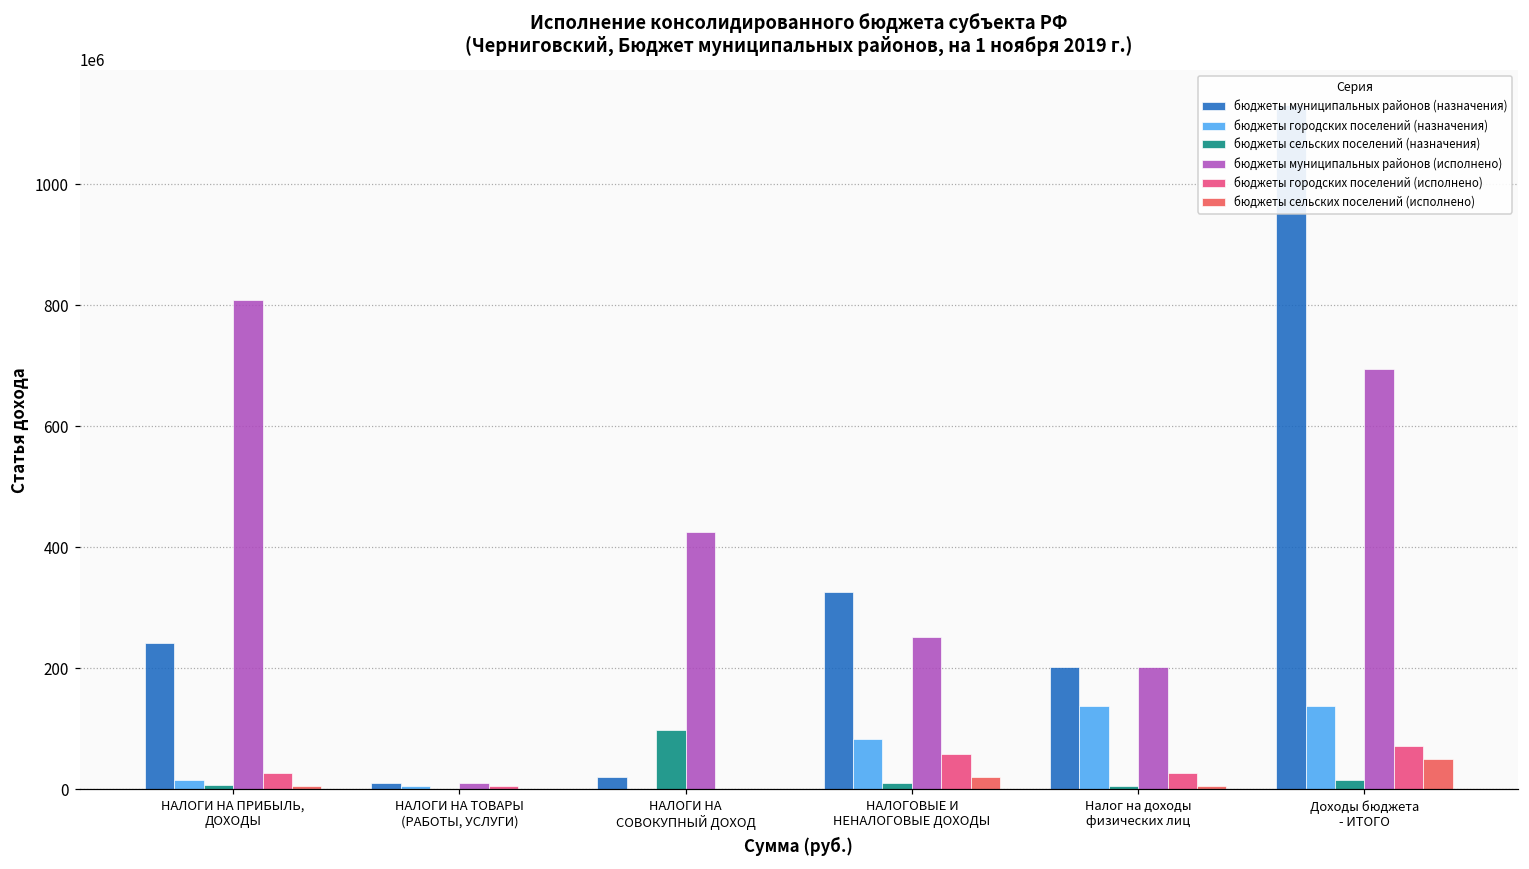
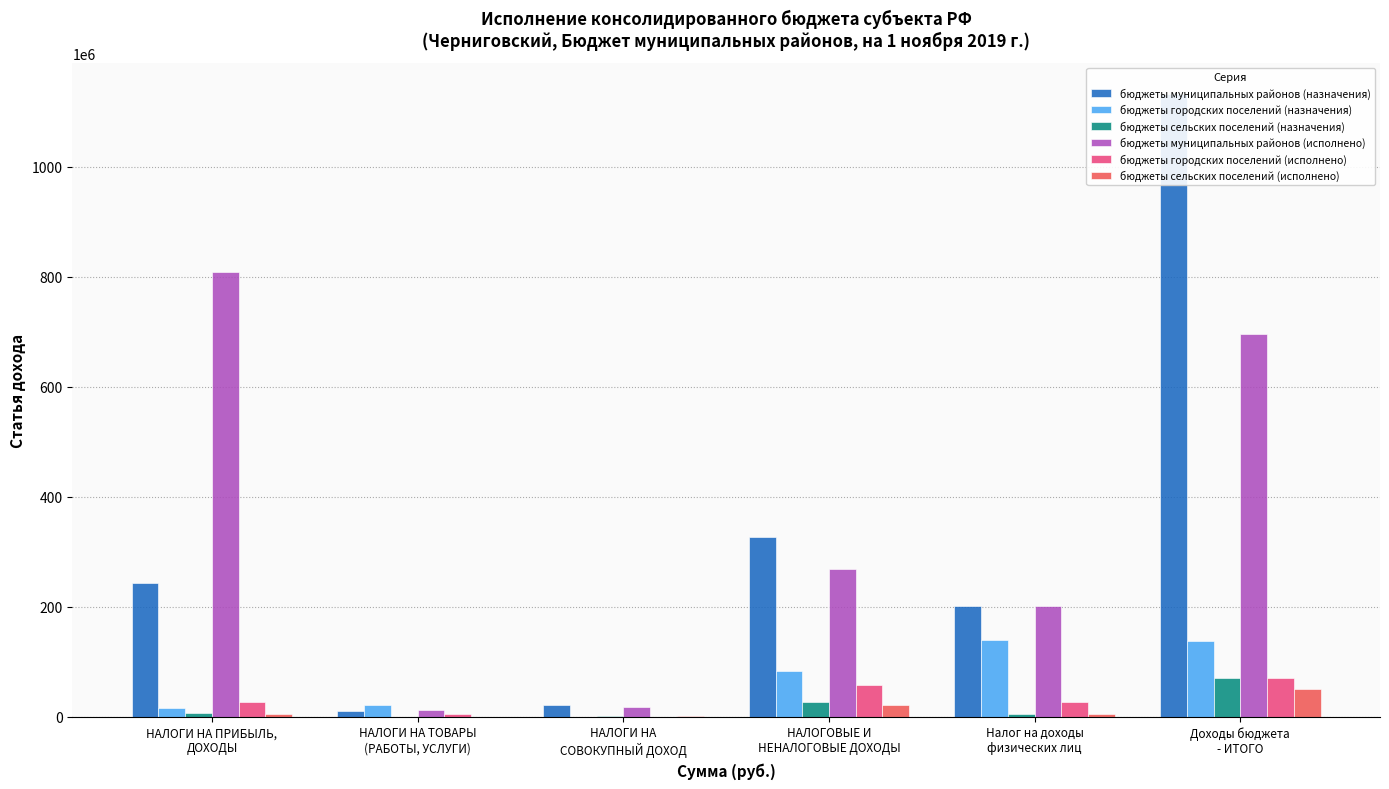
бюджеты городских поселений (назначения), НАЛОГИ НА ТОВАРЫ (РАБОТЫ, УСЛУГИ): 10000000 -> 20000000
бюджеты сельских поселений (назначения), НАЛОГИ НА СОВОКУПНЫЙ ДОХОД: 100000000 -> 0
бюджеты муниципальных районов (исполнено), НАЛОГИ НА СОВОКУПНЫЙ ДОХОД: 420000000 -> 20000000
бюджеты сельских поселений (назначения), НАЛОГОВЫЕ И НЕНАЛОГОВЫЕ ДОХОДЫ: 10000000 -> 30000000
бюджеты муниципальных районов (исполнено), НАЛОГОВЫЕ И НЕНАЛОГОВЫЕ ДОХОДЫ: 250000000 -> 270000000
бюджеты сельских поселений (назначения), Доходы бюджета - ИТОГО: 20000000 -> 70000000
